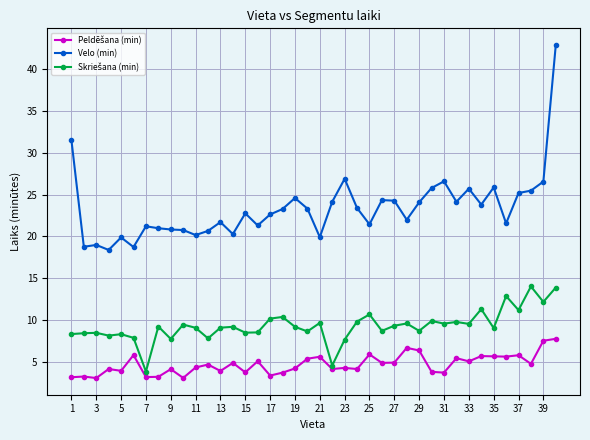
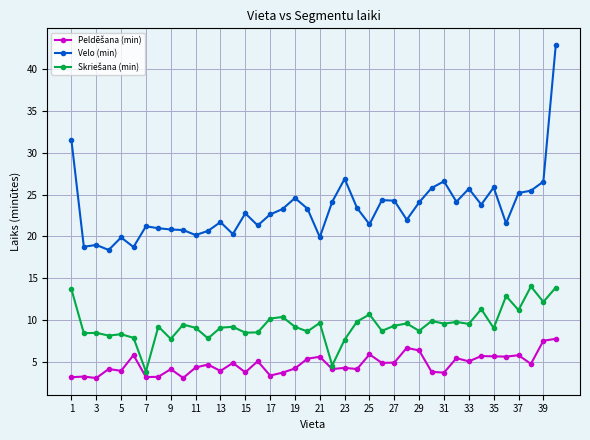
Skriešana (min), 1: 8 -> 14
